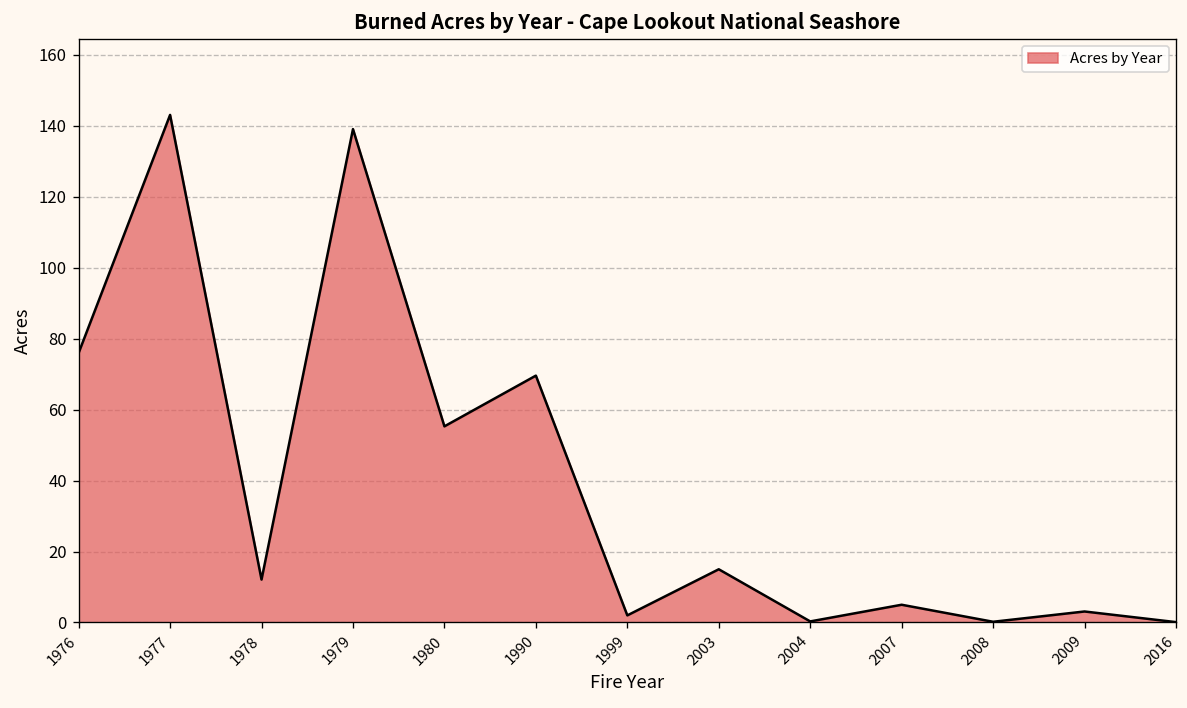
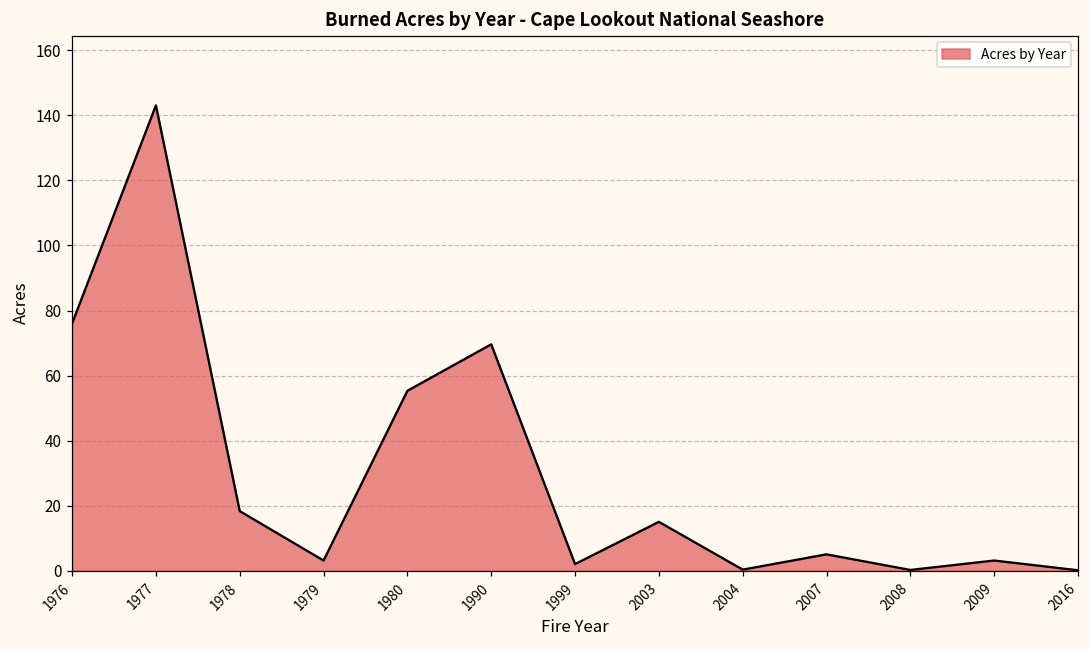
1978: 12 -> 18
1979: 139 -> 3
